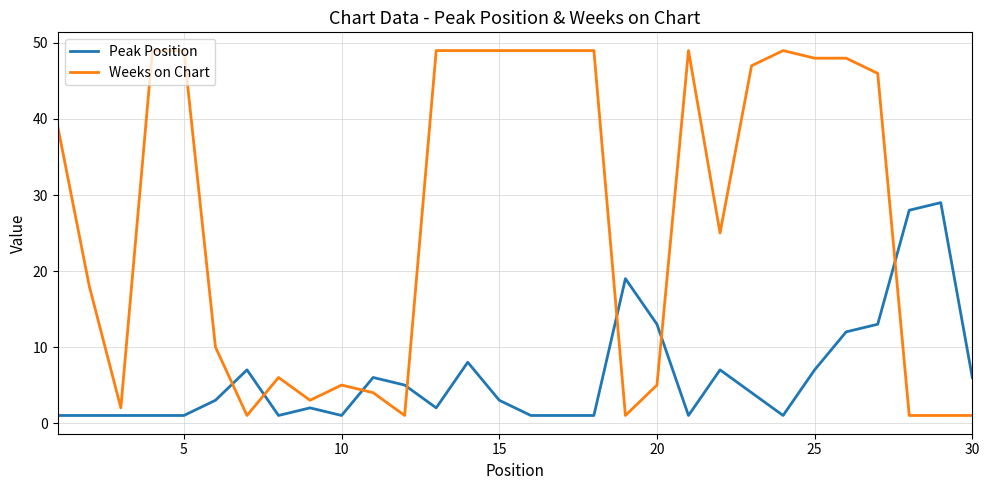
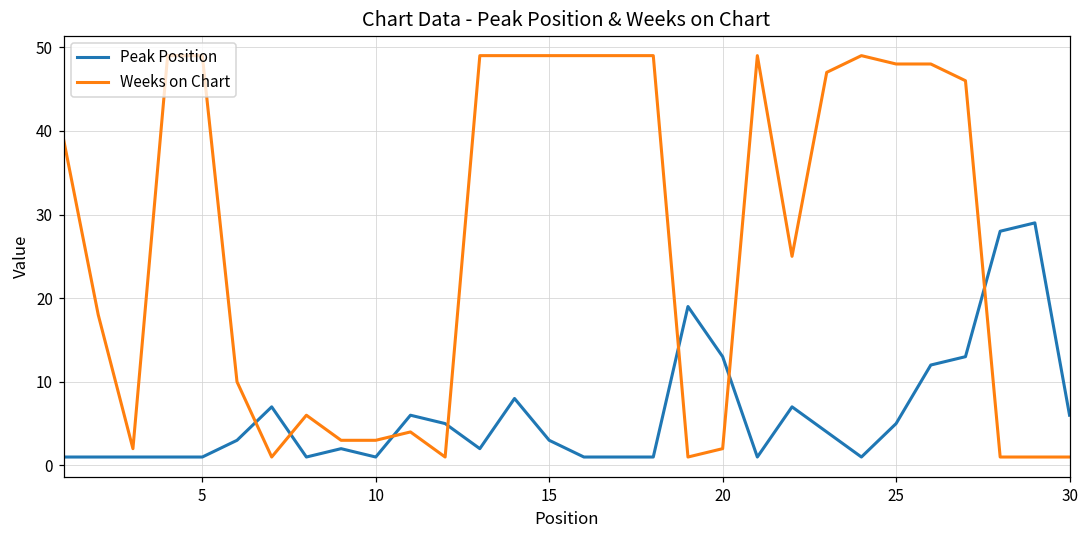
Weeks on Chart, 10: 5 -> 3
Weeks on Chart, 20: 5 -> 2
Peak Position, 25: 7 -> 5
